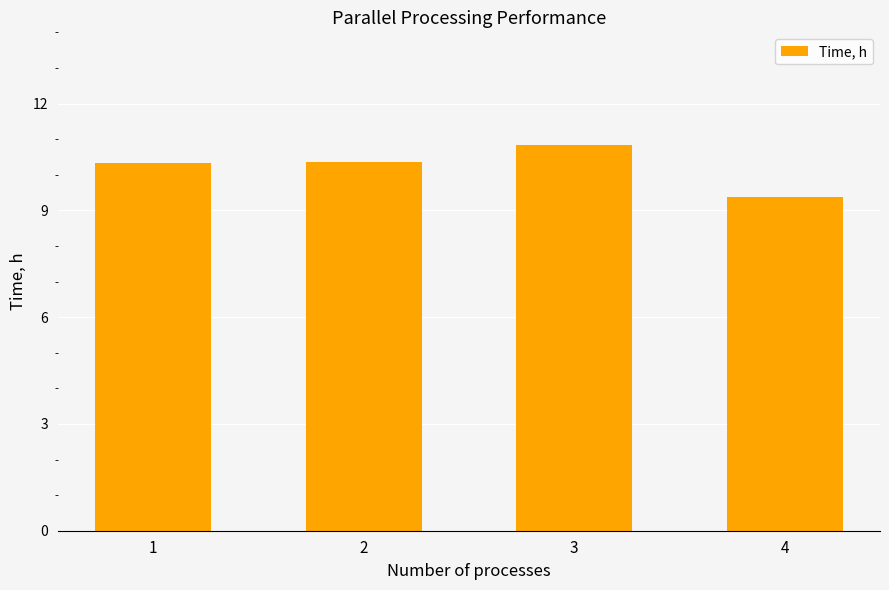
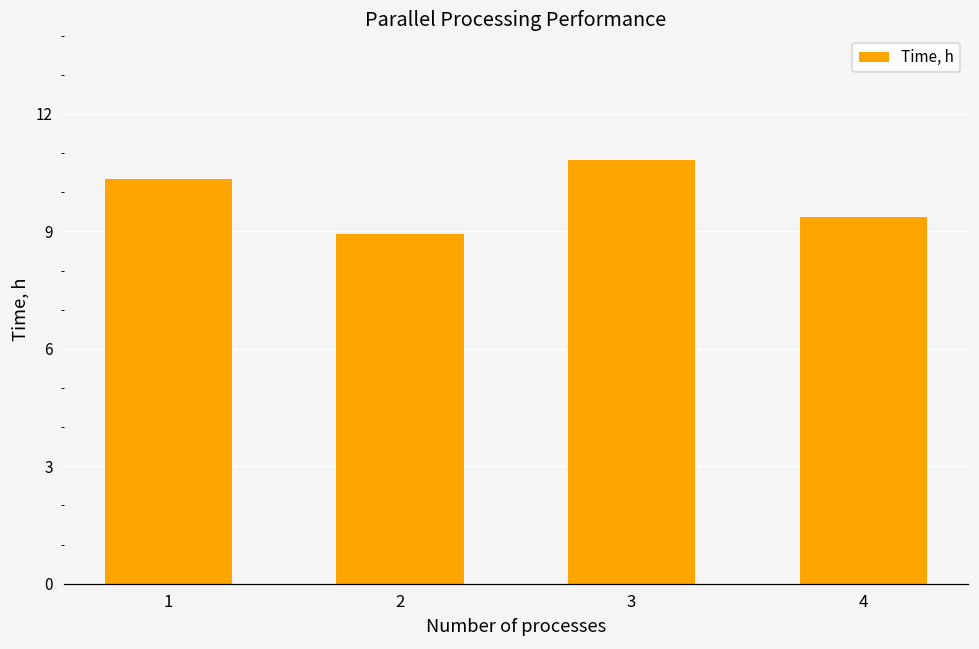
2: 10.3 -> 8.9
